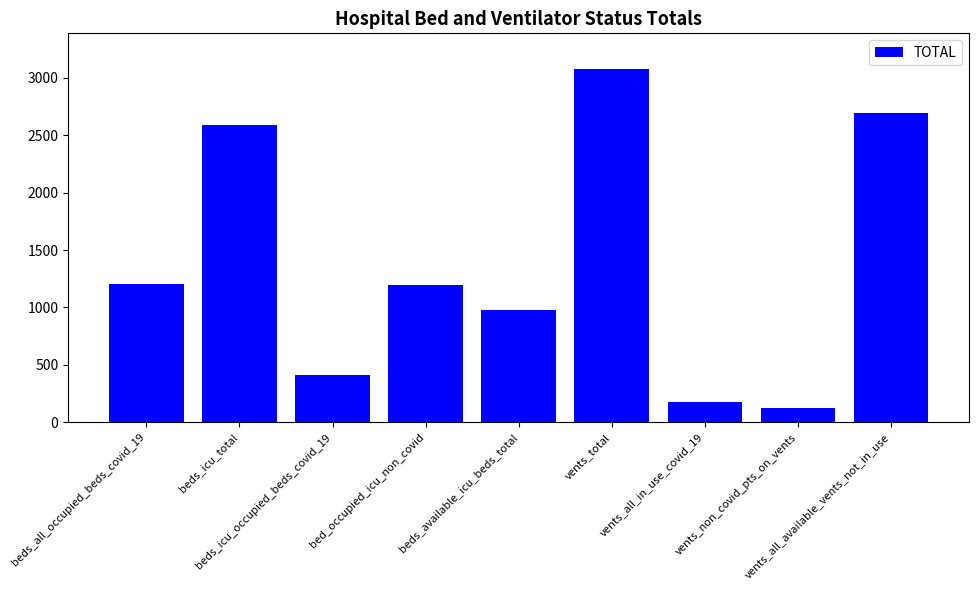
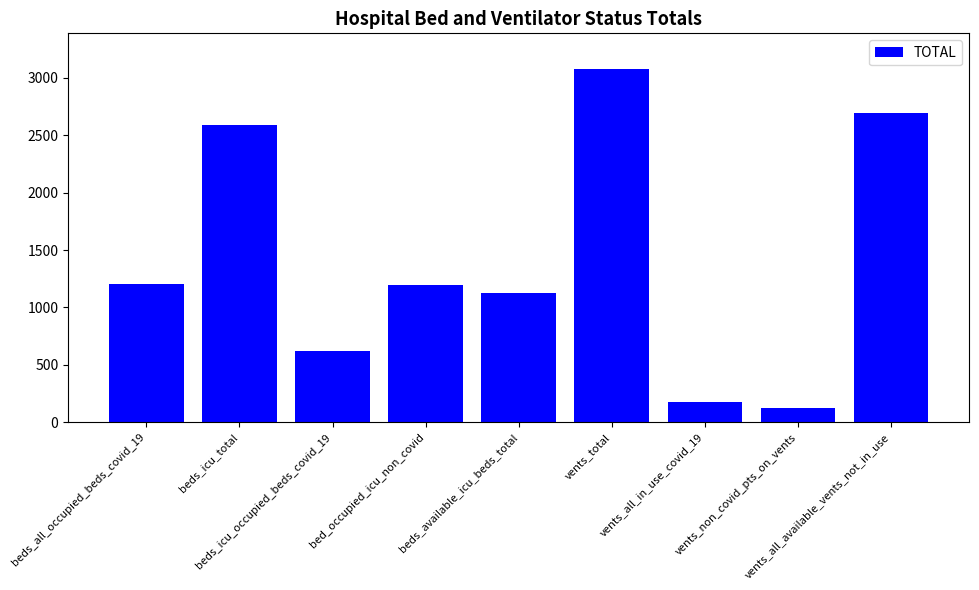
beds_icu_occupied_beds_covid_19: 420 -> 620
beds_available_icu_beds_total: 980 -> 1130
